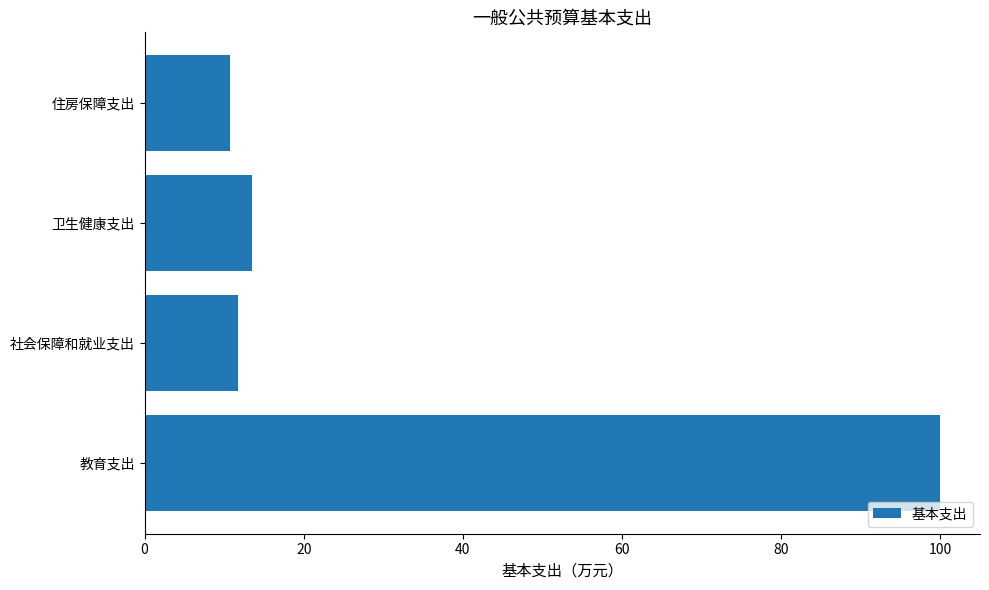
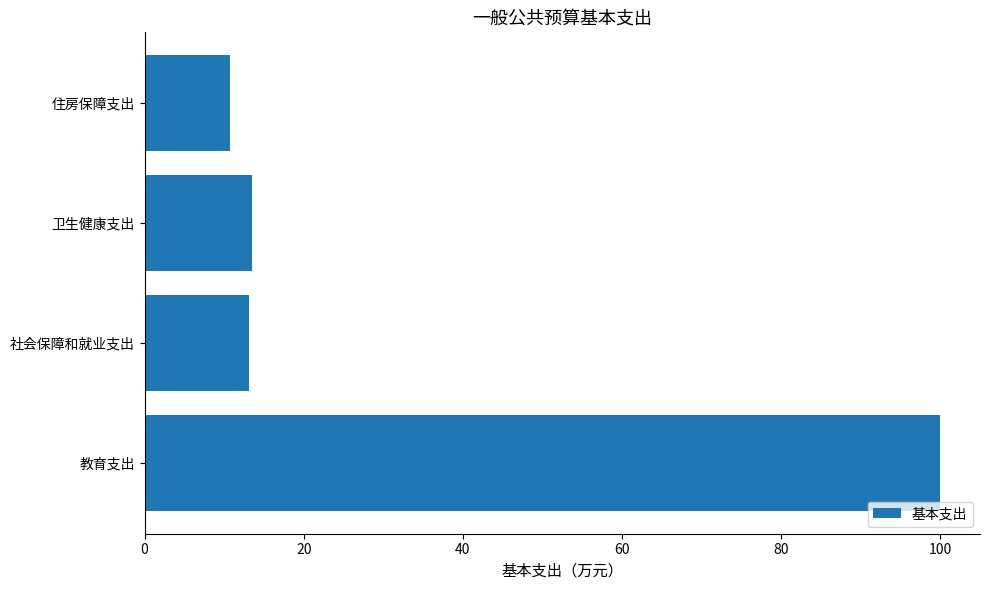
社会保障和就业支出: 12 -> 13
